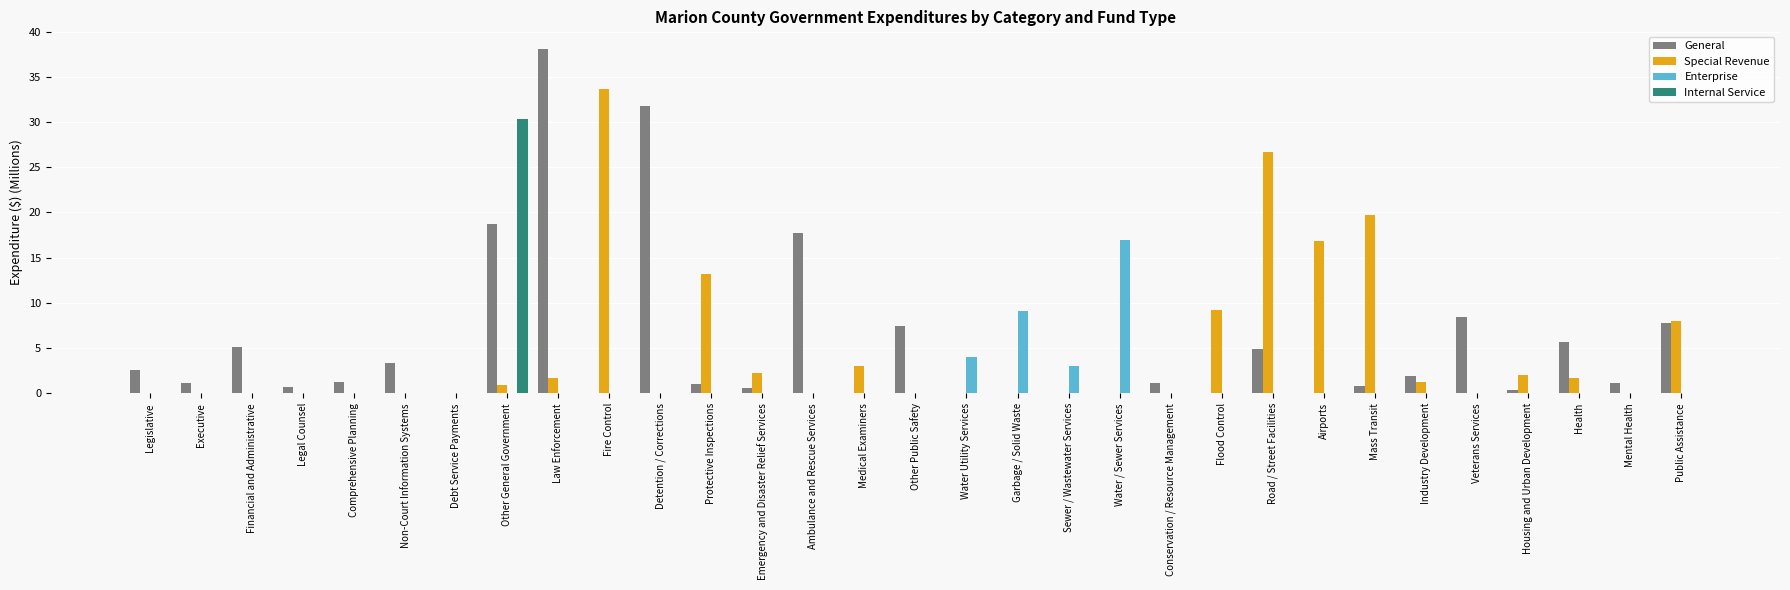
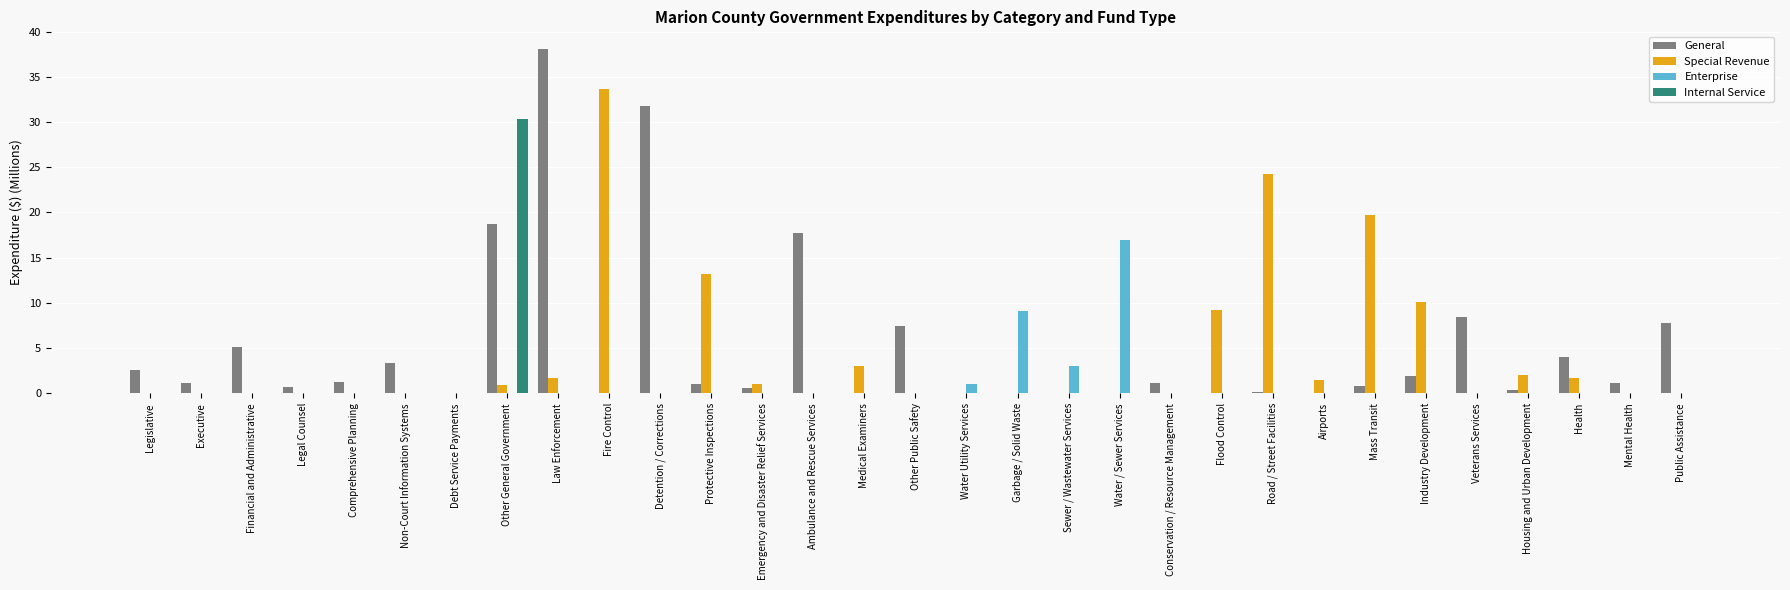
Special Revenue, Emergency and Disaster Relief Services: 2 -> 1
Enterprise, Water Utility Services: 4 -> 1
General, Road / Street Facilities: 5 -> 0
Special Revenue, Road / Street Facilities: 27 -> 24
Special Revenue, Airports: 17 -> 1
Special Revenue, Industry Development: 1 -> 10
General, Health: 6 -> 4
Special Revenue, Public Assistance: 8 -> 0
